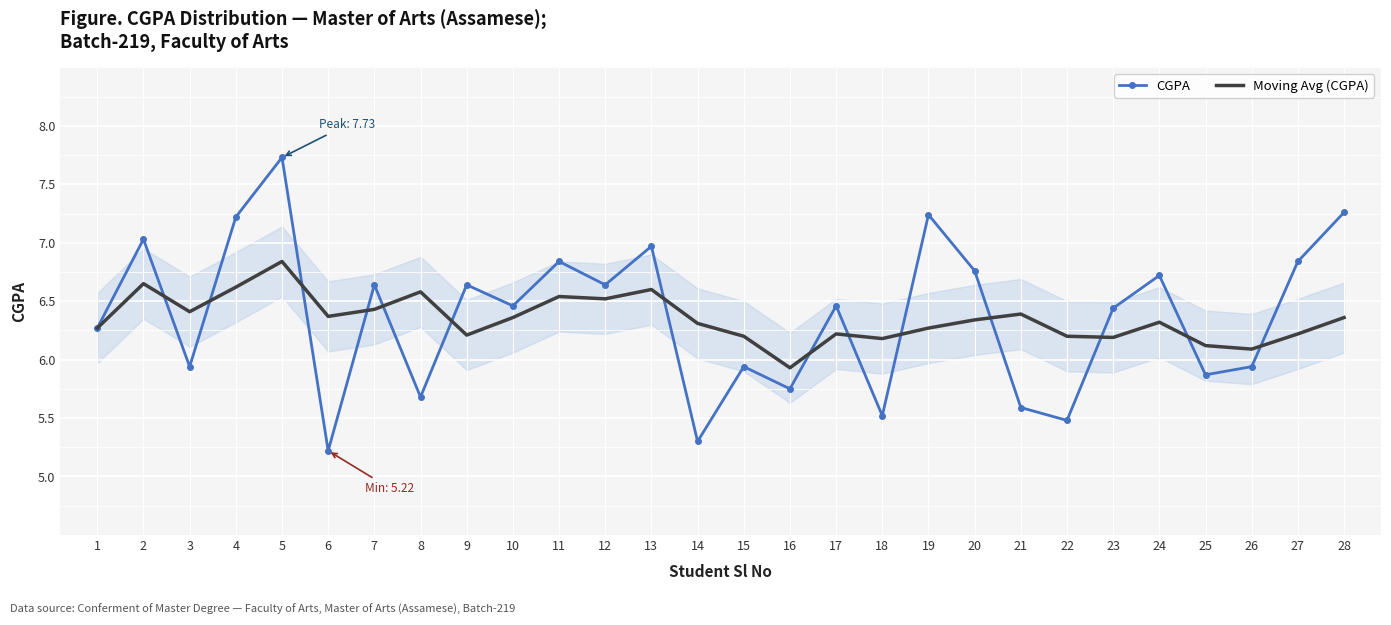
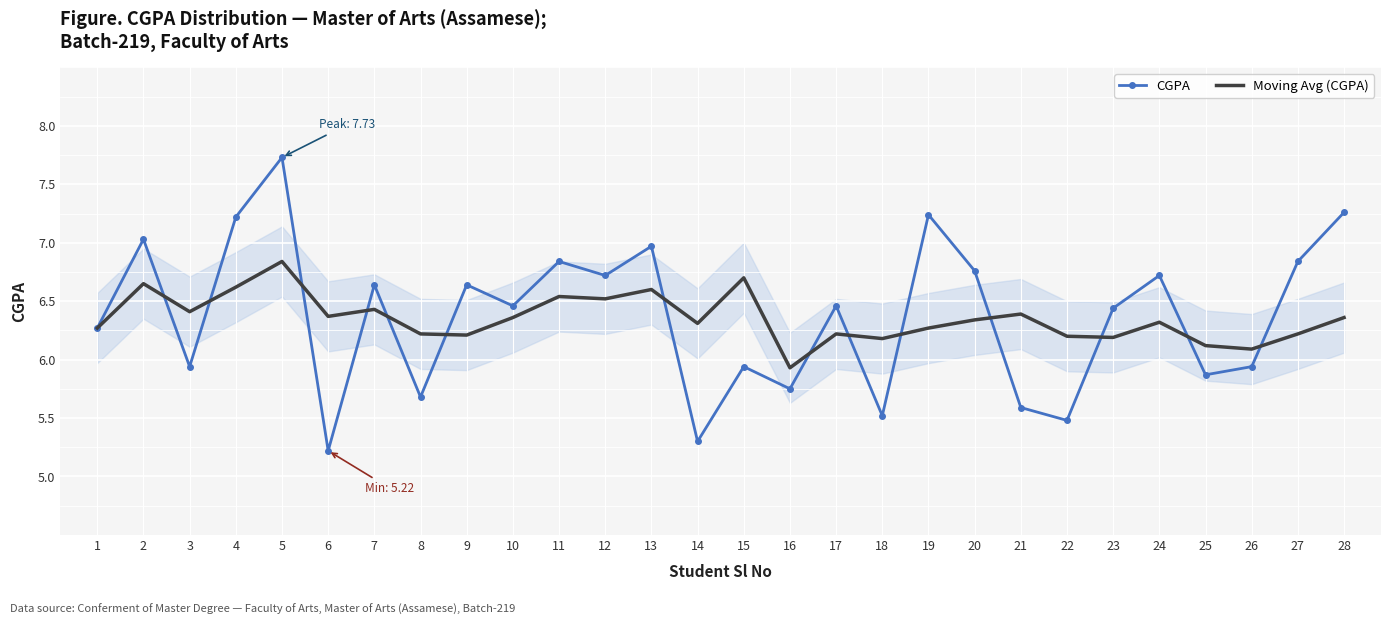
Moving Avg (CGPA), 8: 6.58 -> 6.22
CGPA, 12: 6.64 -> 6.72
Moving Avg (CGPA), 15: 6.2 -> 6.7
